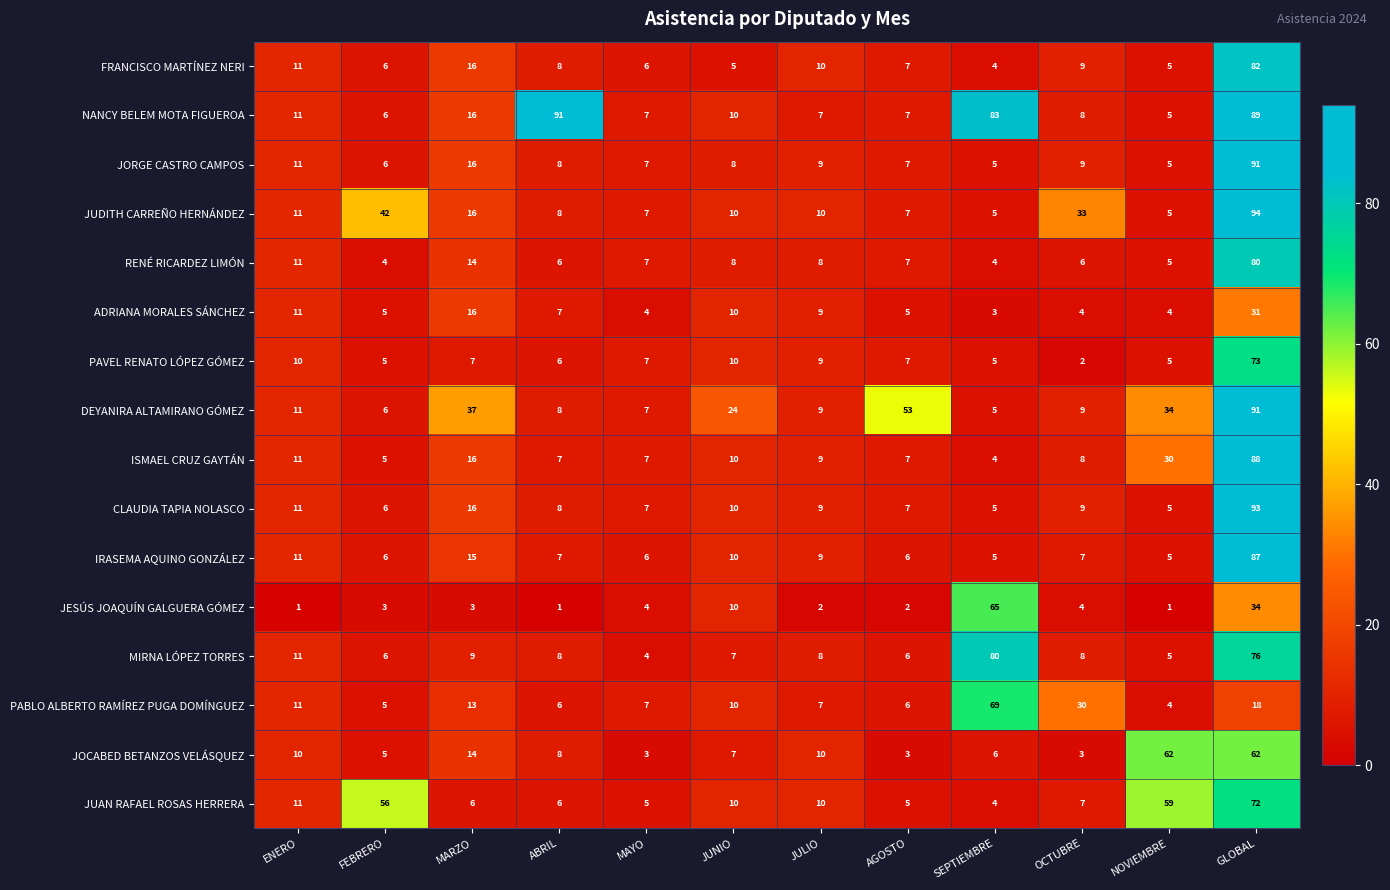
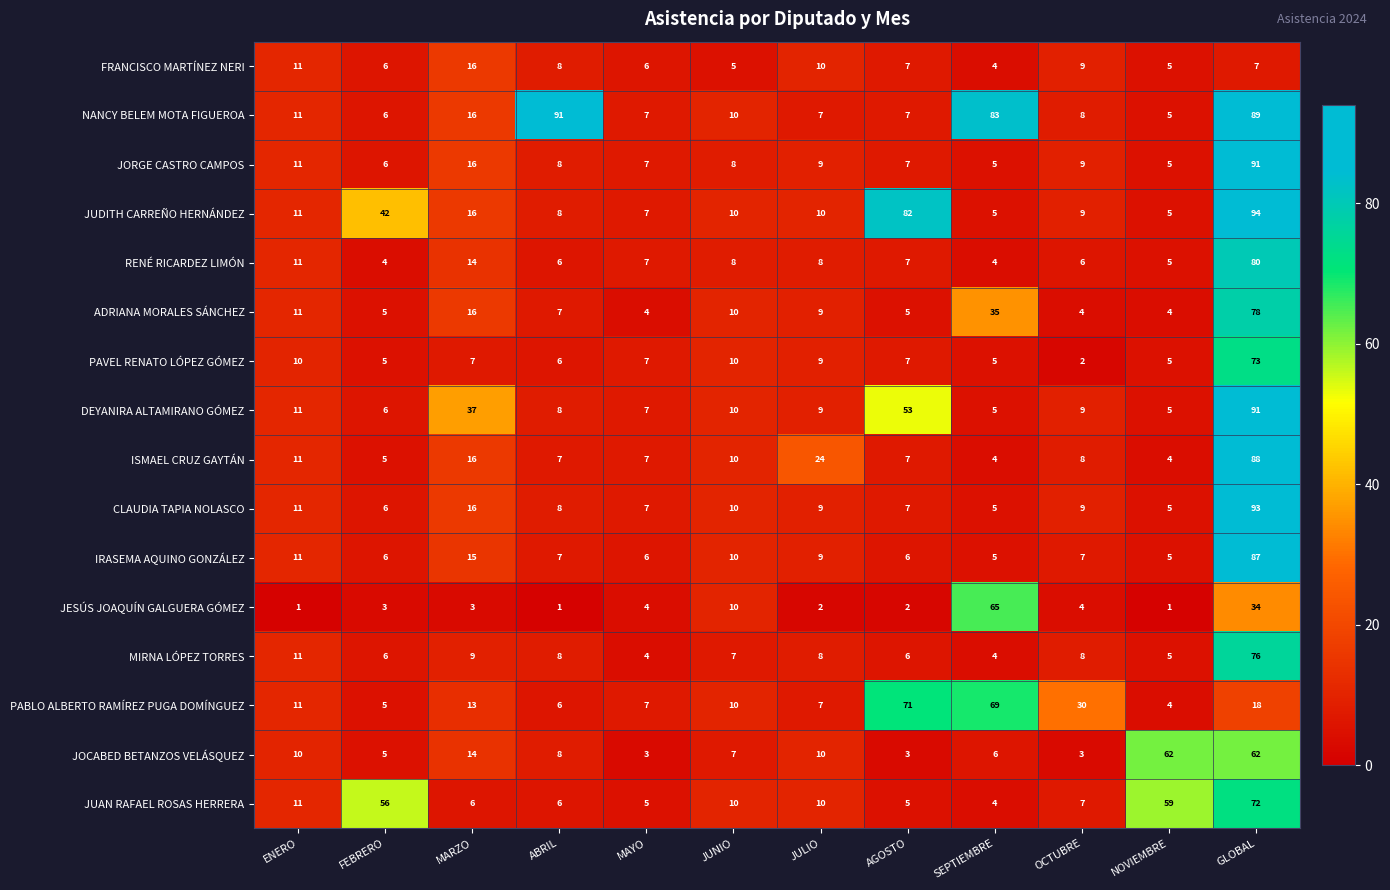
FRANCISCO MARTÍNEZ NERI, GLOBAL: 82 -> 7
JUDITH CARREÑO HERNÁNDEZ, AGOSTO: 7 -> 82
JUDITH CARREÑO HERNÁNDEZ, OCTUBRE: 33 -> 9
ADRIANA MORALES SÁNCHEZ, SEPTIEMBRE: 3 -> 35
ADRIANA MORALES SÁNCHEZ, GLOBAL: 31 -> 78
DEYANIRA ALTAMIRANO GÓMEZ, JUNIO: 24 -> 10
DEYANIRA ALTAMIRANO GÓMEZ, NOVIEMBRE: 34 -> 5
ISMAEL CRUZ GAYTÁN, JULIO: 9 -> 24
ISMAEL CRUZ GAYTÁN, NOVIEMBRE: 30 -> 4
MIRNA LÓPEZ TORRES, SEPTIEMBRE: 80 -> 4
PABLO ALBERTO RAMÍREZ PUGA DOMÍNGUEZ, AGOSTO: 6 -> 71
